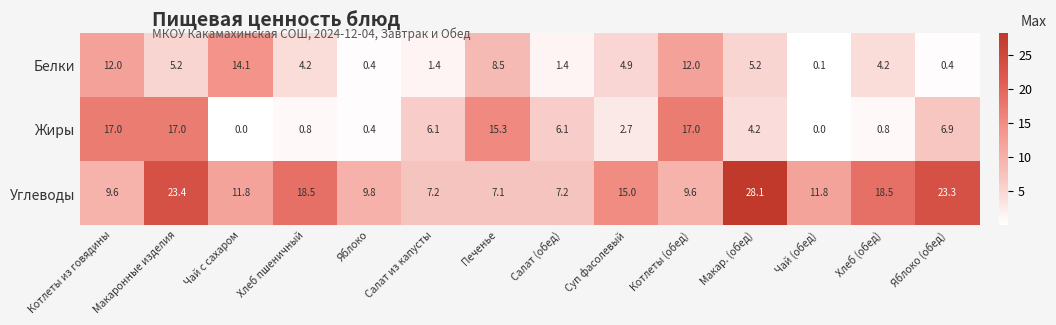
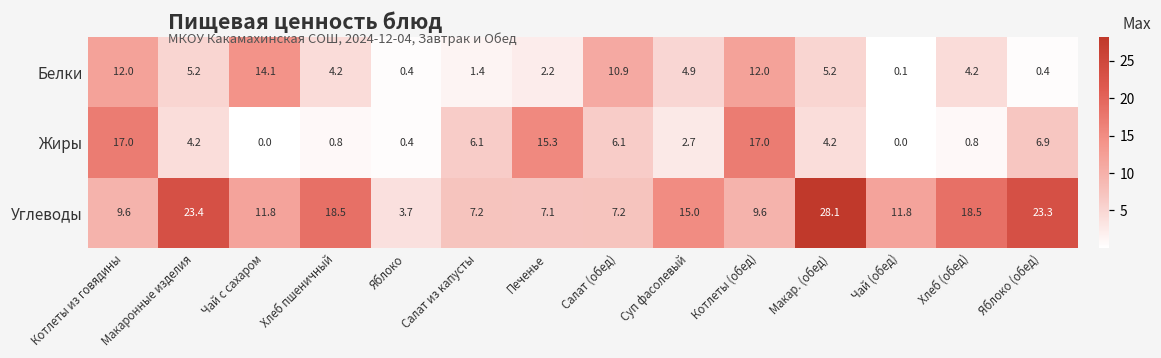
Белки, Печенье: 8.5 -> 2.2
Белки, Салат (обед): 1.4 -> 10.9
Жиры, Макаронные изделия: 17.0 -> 4.2
Углеводы, Яблоко: 9.8 -> 3.7
